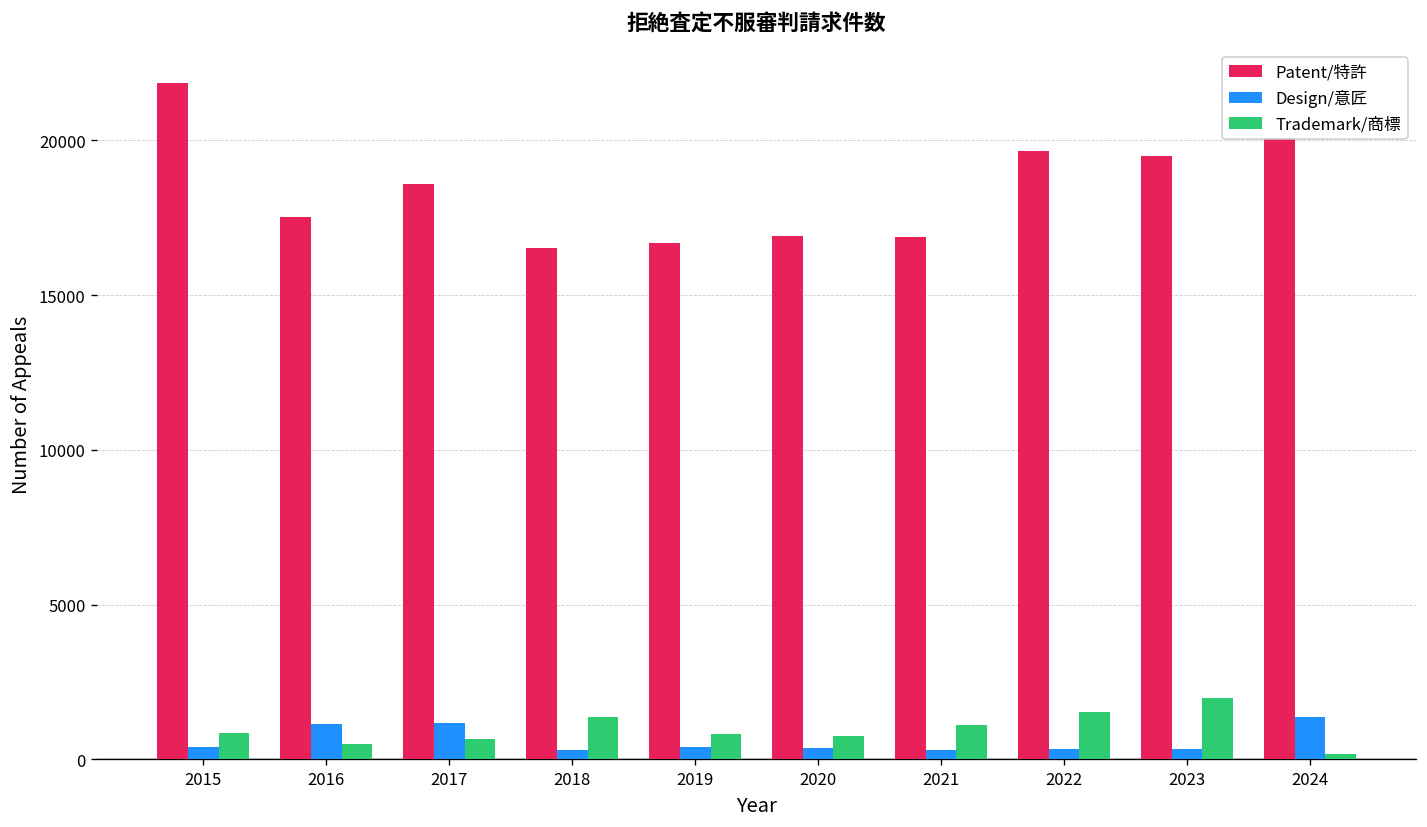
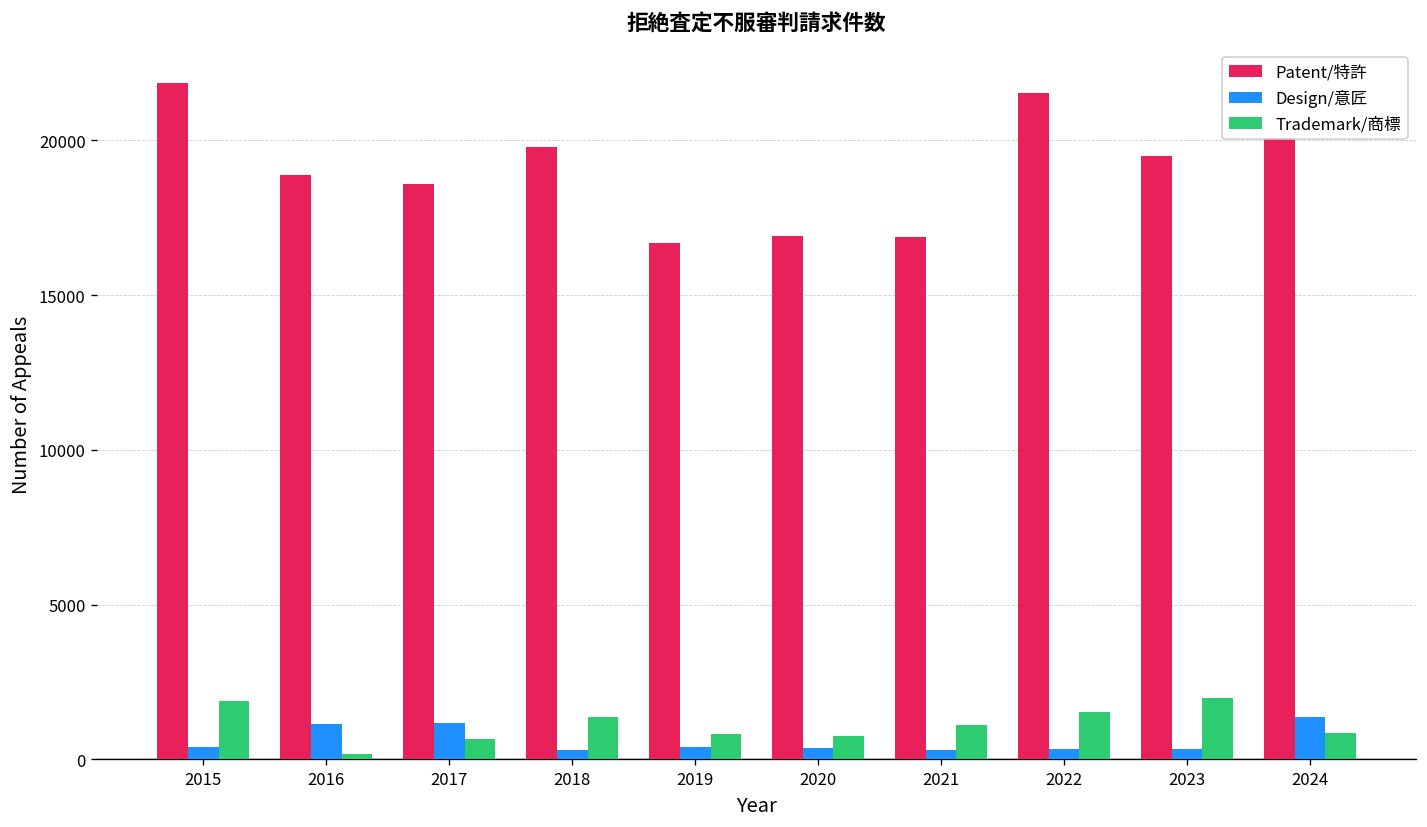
Trademark/商標, 2015: 900 -> 1900
Patent/特許, 2016: 17500 -> 18900
Trademark/商標, 2016: 500 -> 200
Patent/特許, 2018: 16500 -> 19800
Patent/特許, 2022: 19600 -> 21500
Trademark/商標, 2024: 200 -> 900
